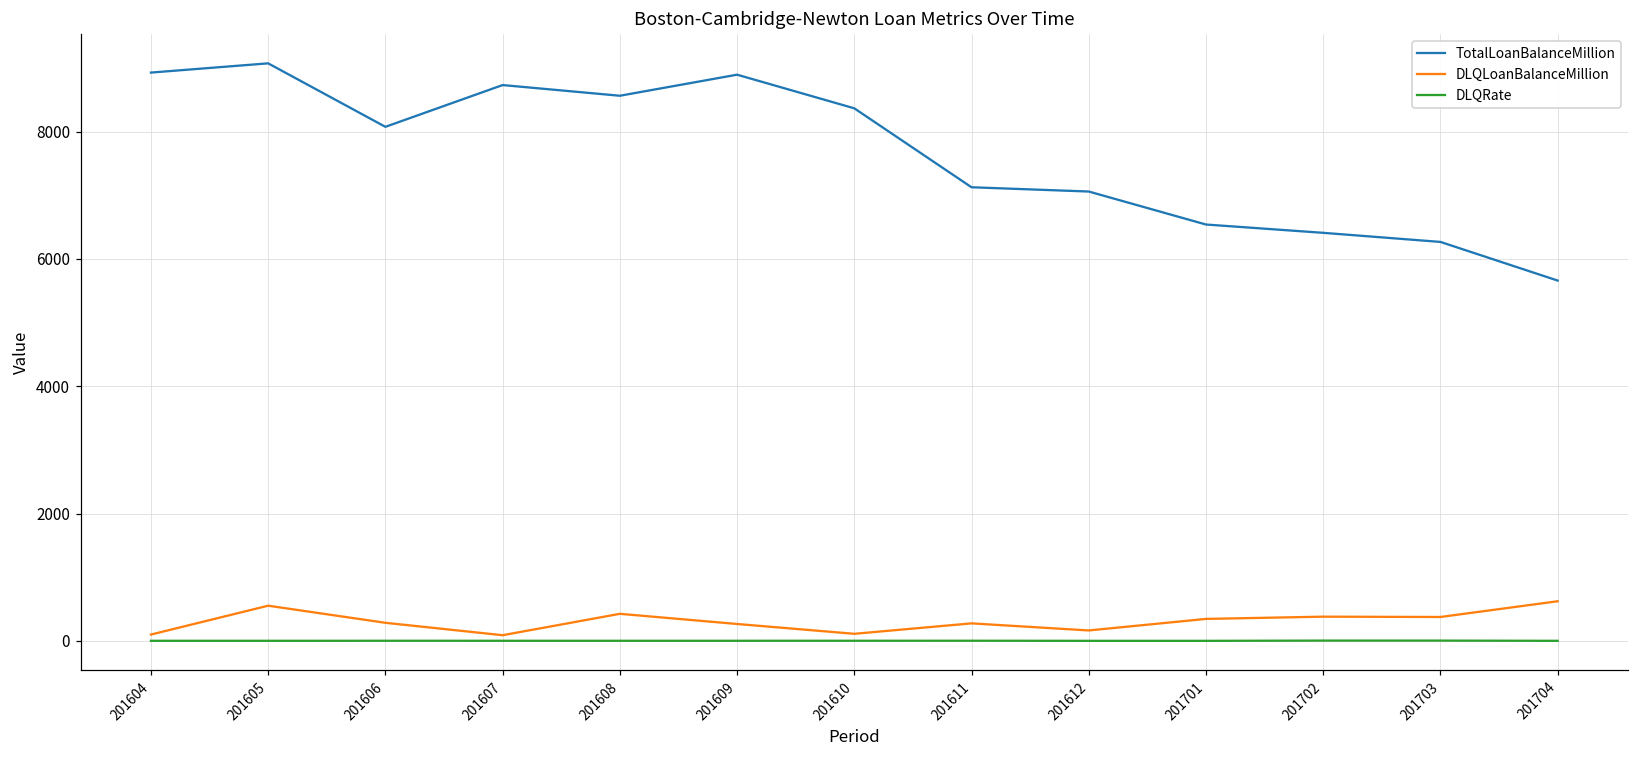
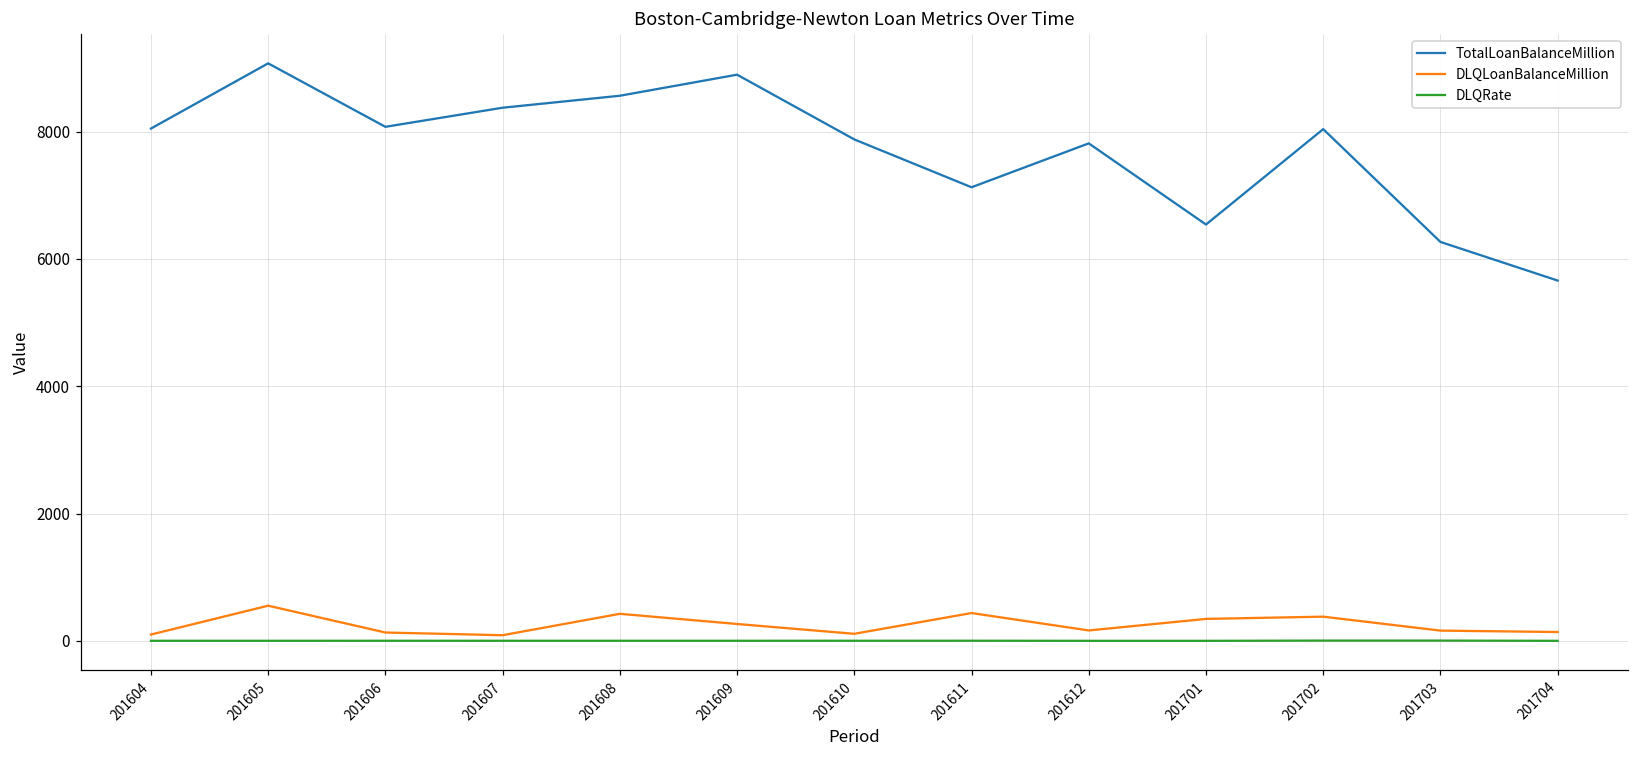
TotalLoanBalanceMillion, 201604: 8900 -> 8000
DLQLoanBalanceMillion, 201606: 300 -> 100
TotalLoanBalanceMillion, 201607: 8700 -> 8400
TotalLoanBalanceMillion, 201610: 8400 -> 7900
DLQLoanBalanceMillion, 201611: 300 -> 400
TotalLoanBalanceMillion, 201612: 7100 -> 7800
TotalLoanBalanceMillion, 201702: 6400 -> 8000
DLQLoanBalanceMillion, 201703: 400 -> 200
DLQLoanBalanceMillion, 201704: 600 -> 100
